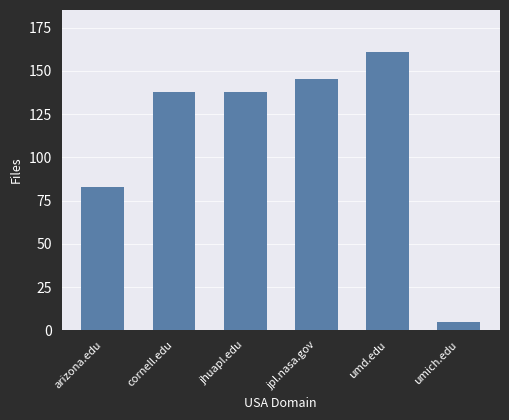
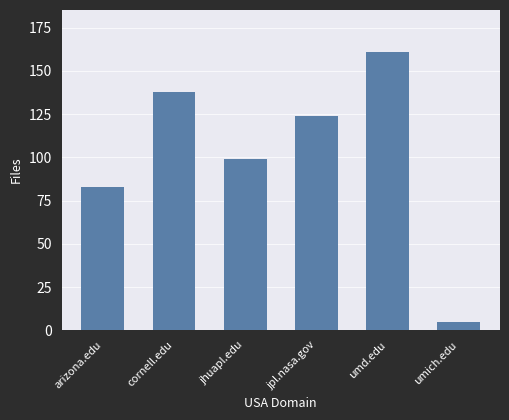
jhuapl.edu: 138 -> 99
jpl.nasa.gov: 145 -> 124
